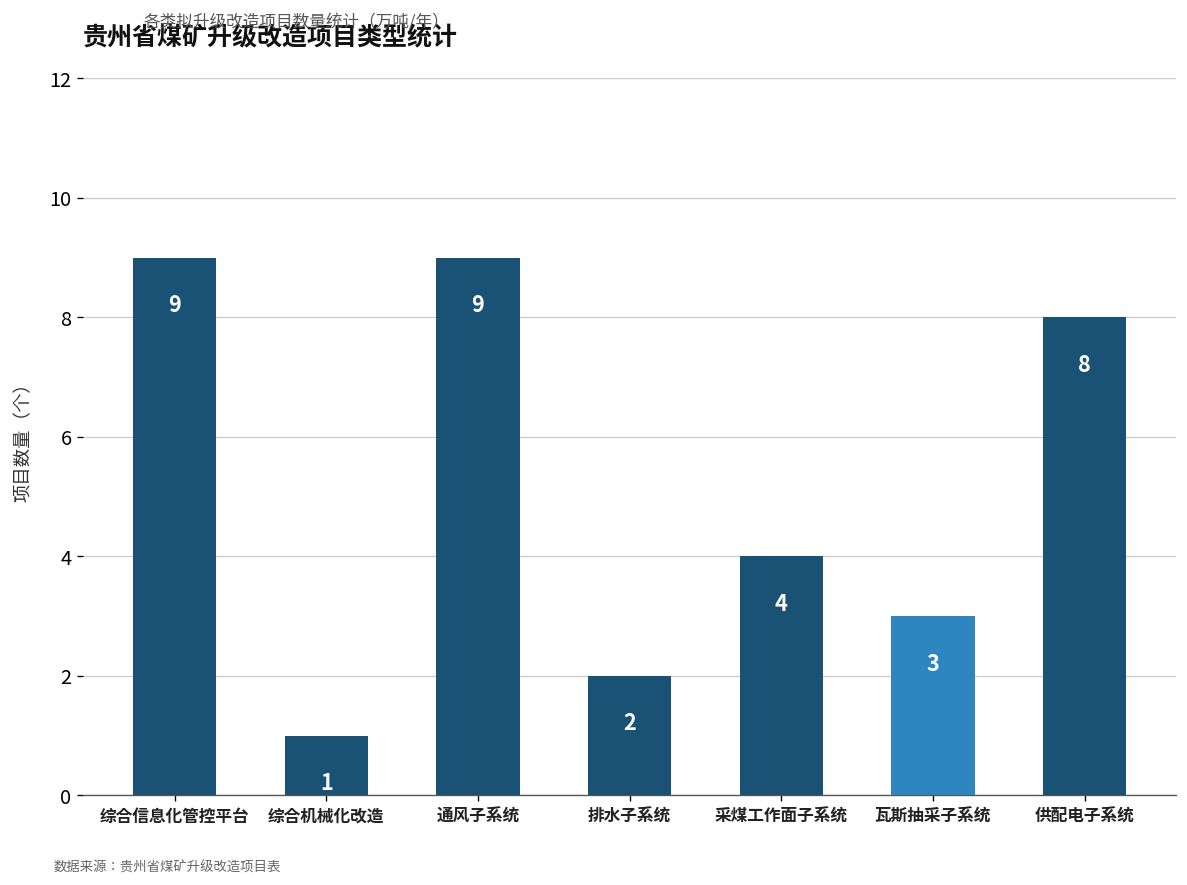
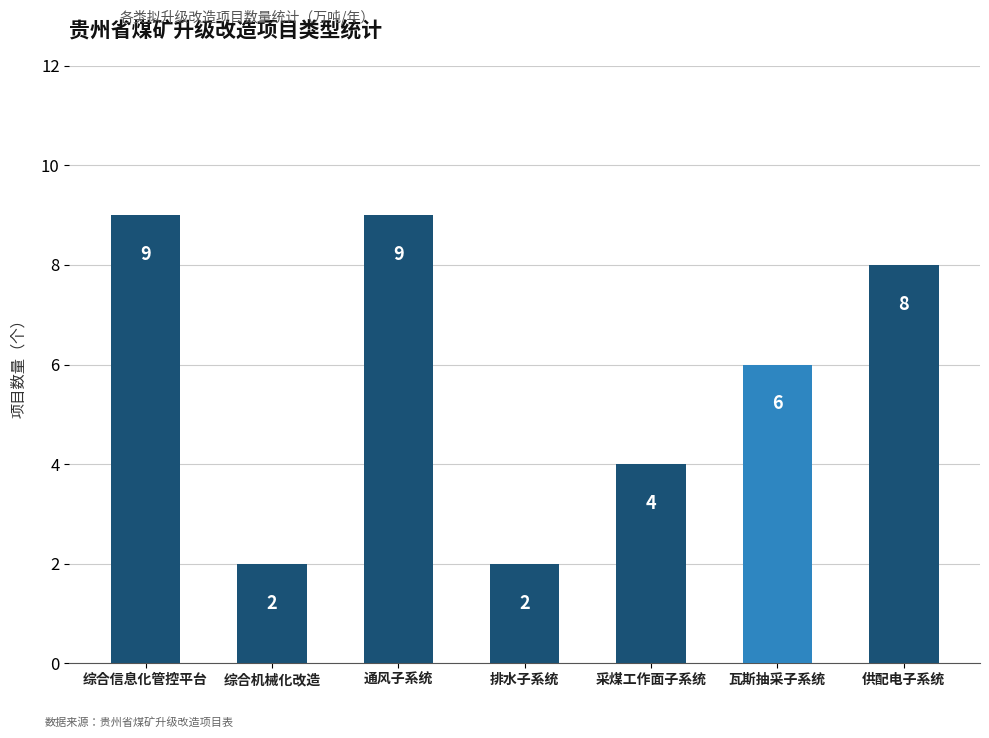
综合机械化改造: 1 -> 2
瓦斯抽采子系统: 3 -> 6
